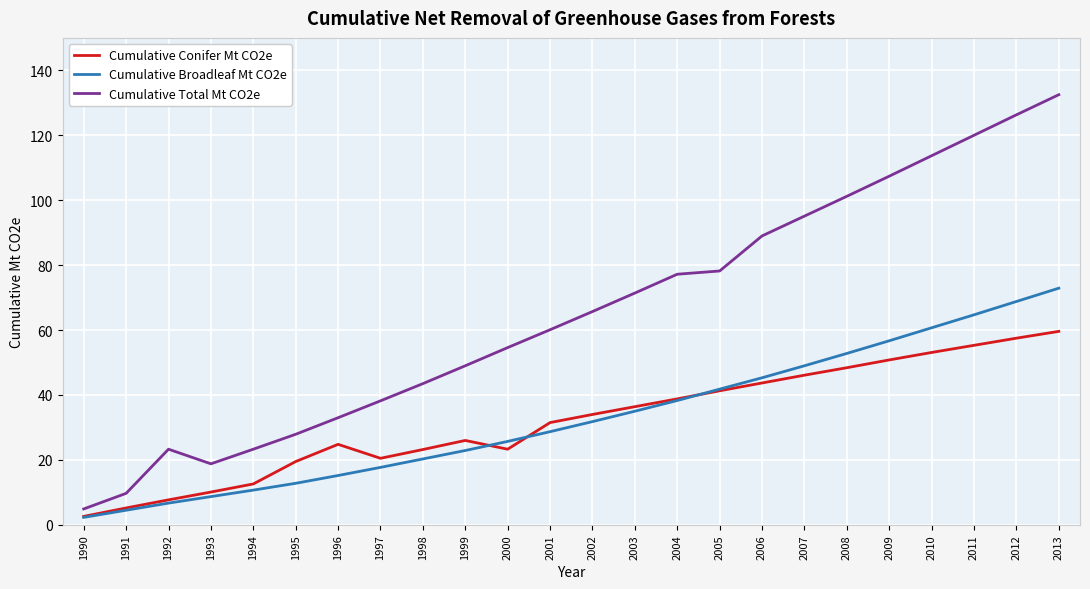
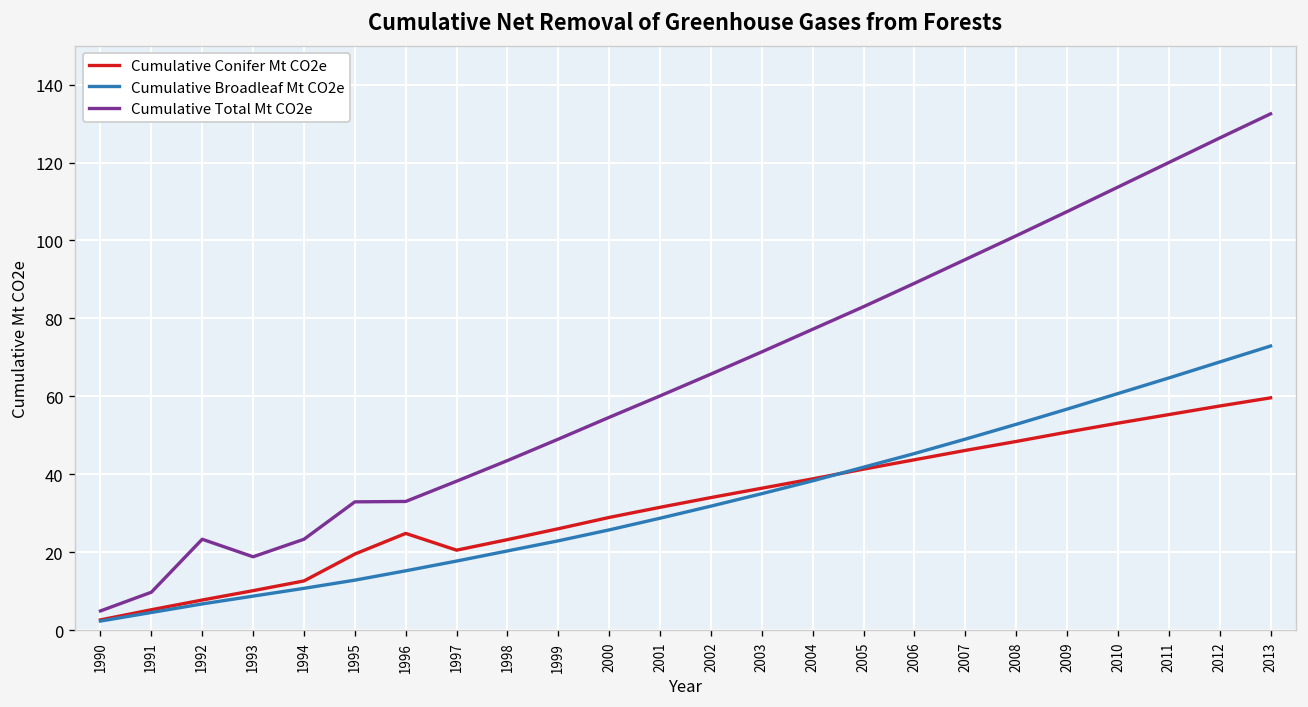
Cumulative Total Mt CO2e, 1995: 28 -> 33
Cumulative Conifer Mt CO2e, 2000: 23 -> 29
Cumulative Total Mt CO2e, 2005: 78 -> 83
